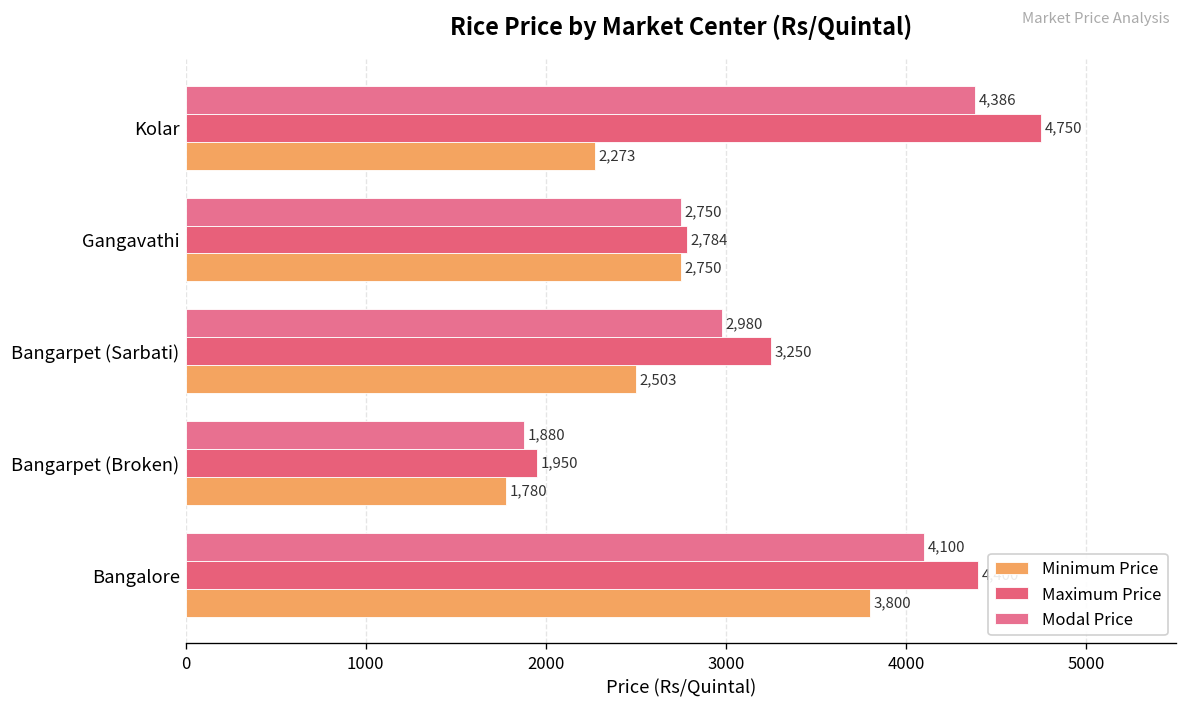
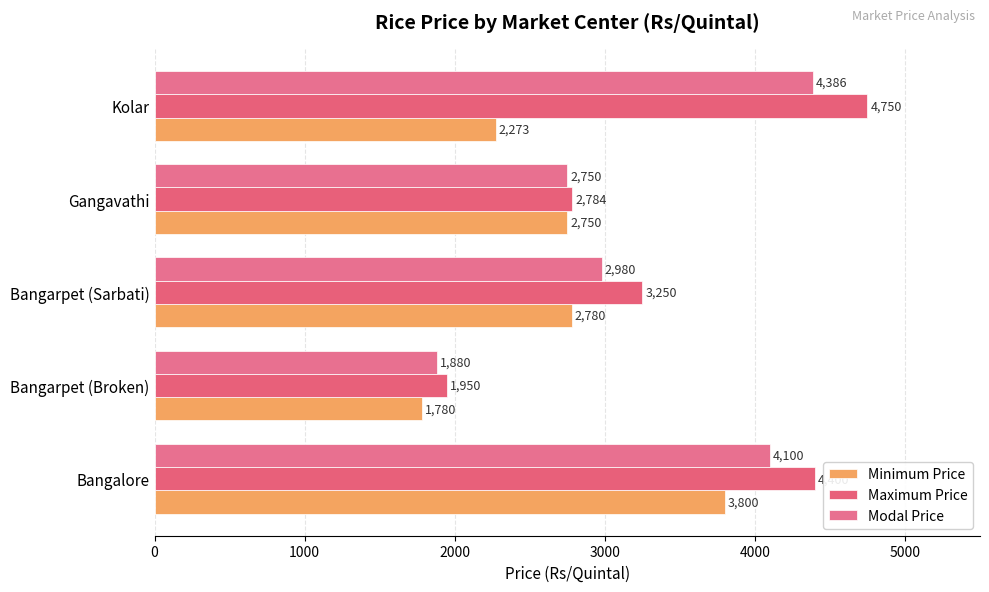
Minimum Price, Bangarpet (Sarbati): 2,503 -> 2,780
